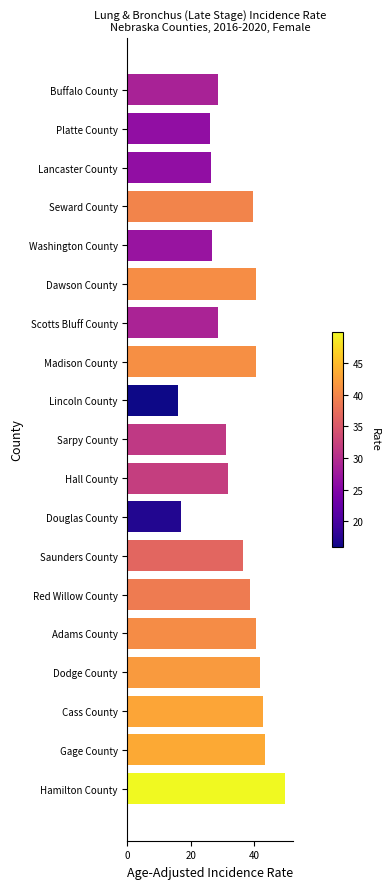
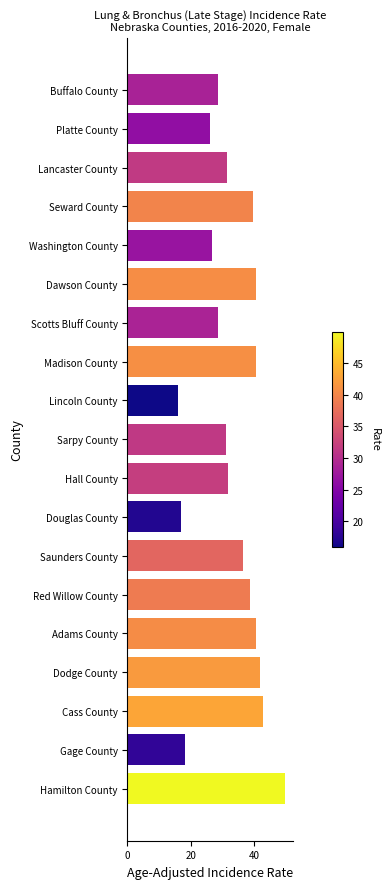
Lancaster County: 26 -> 31
Gage County: 43 -> 18
